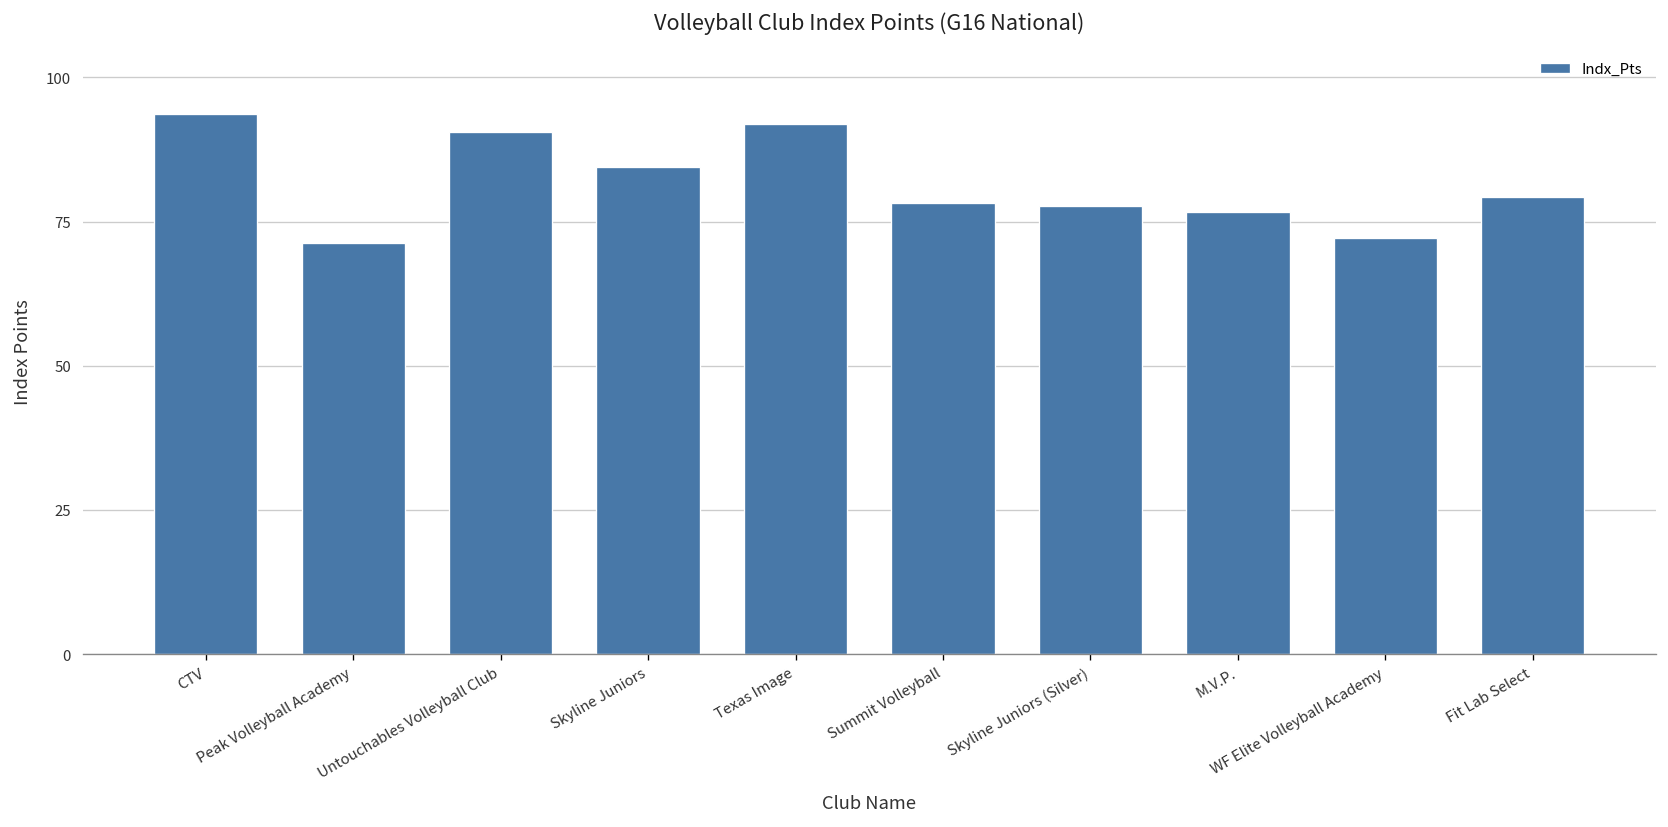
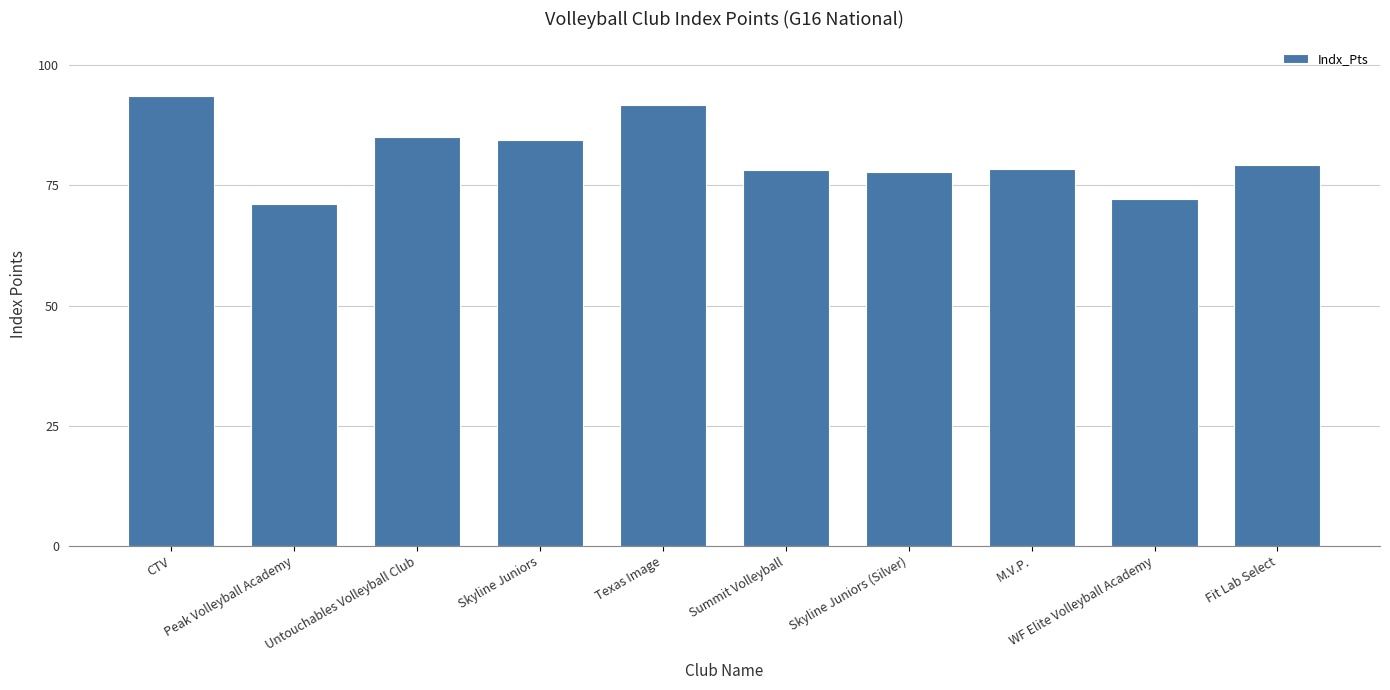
Untouchables Volleyball Club: 90 -> 85
M.V.P.: 77 -> 78
